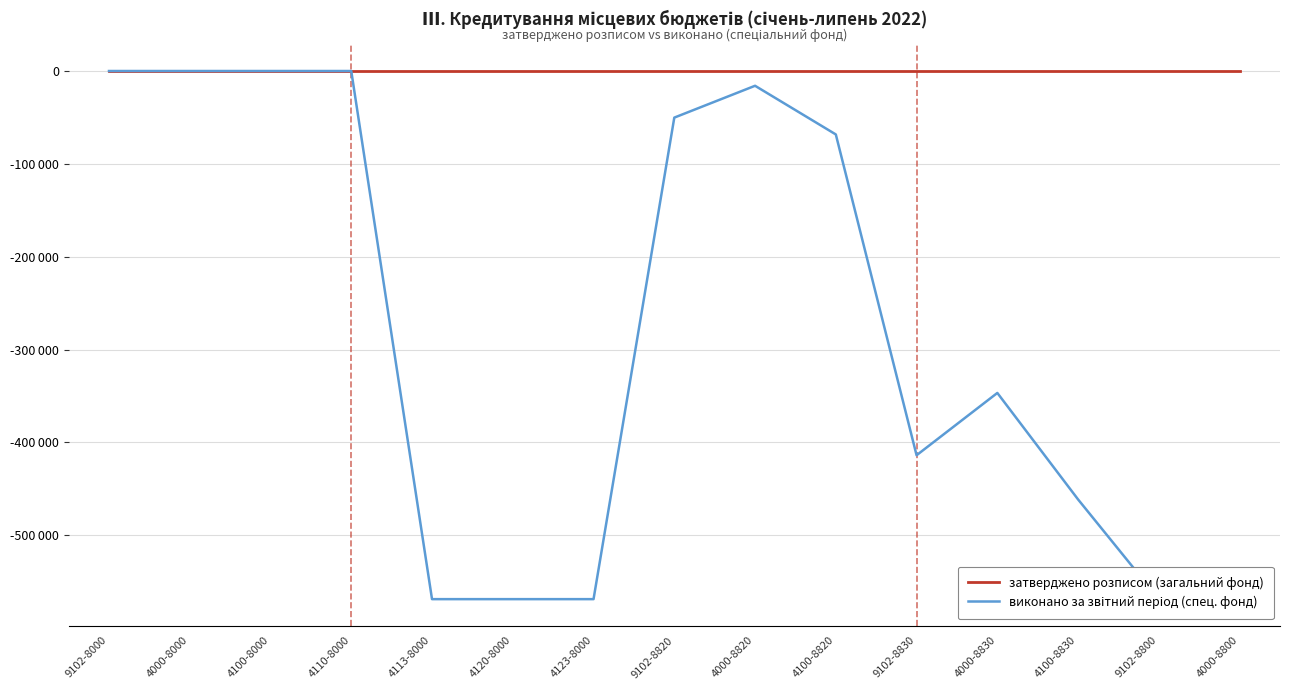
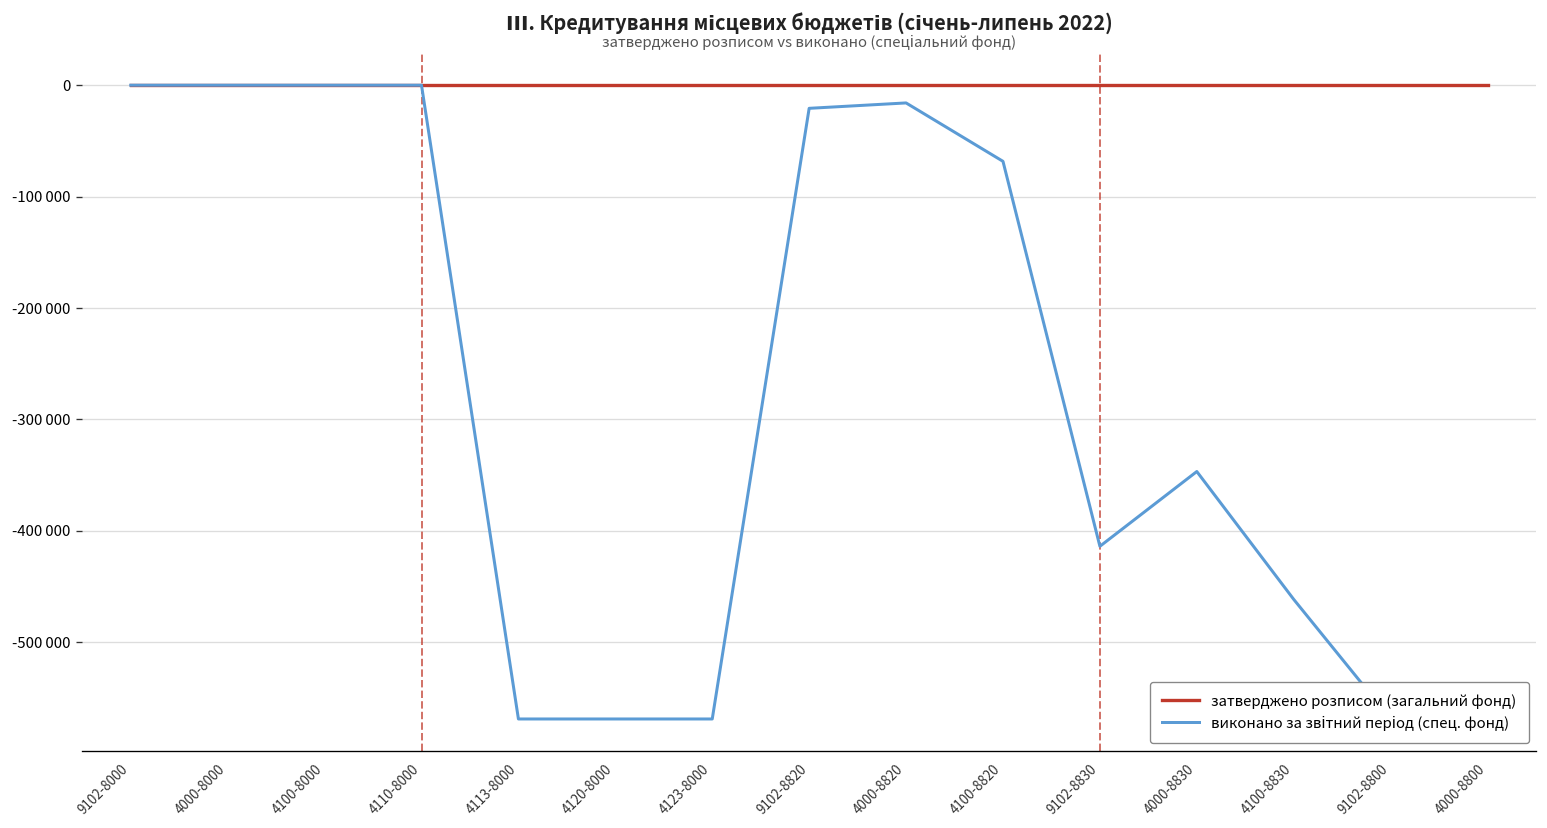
виконано за звітний період (спец. фонд), 9102-8820: -50000 -> -20000
